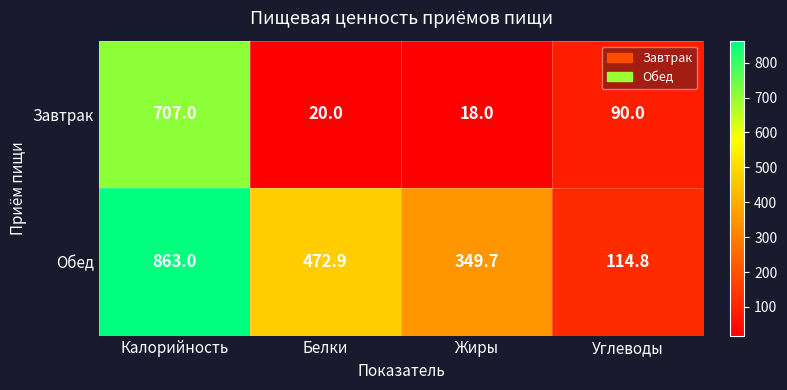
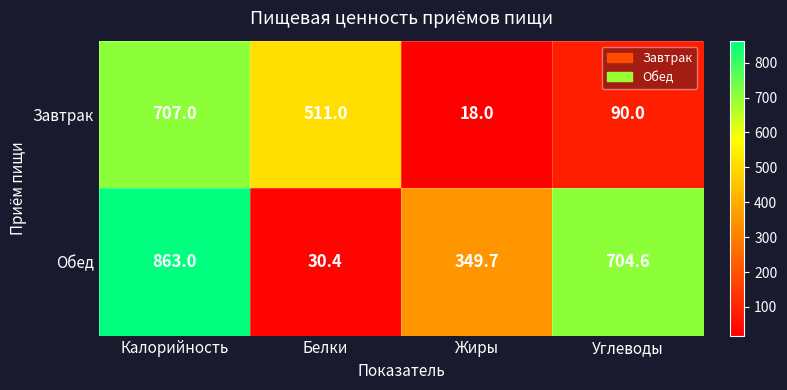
Завтрак, Белки: 20.0 -> 511.0
Обед, Белки: 472.9 -> 30.4
Обед, Углеводы: 114.8 -> 704.6
